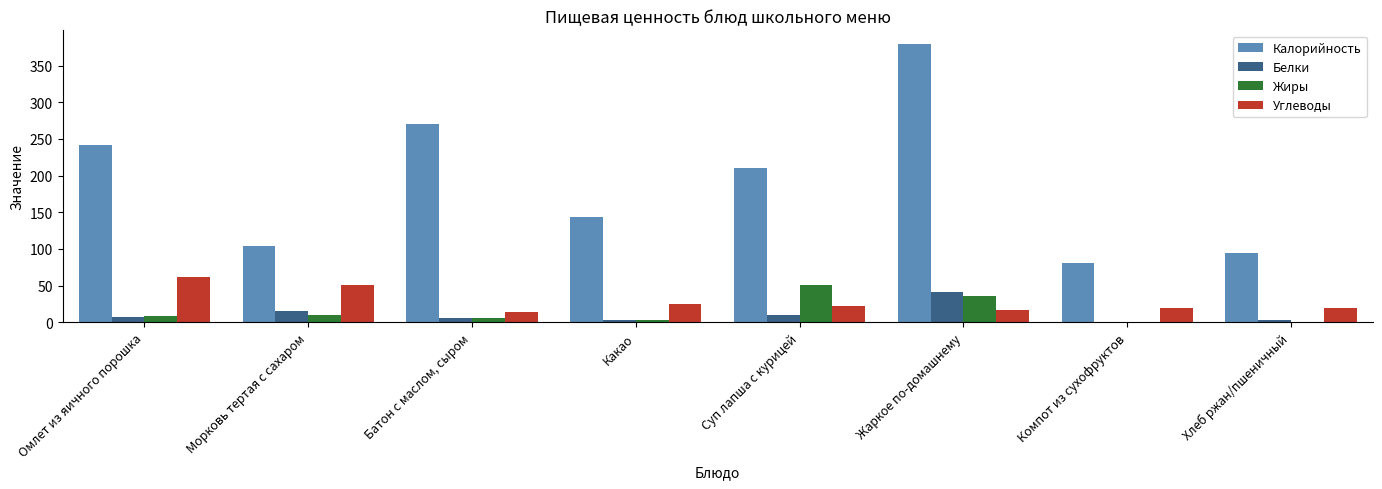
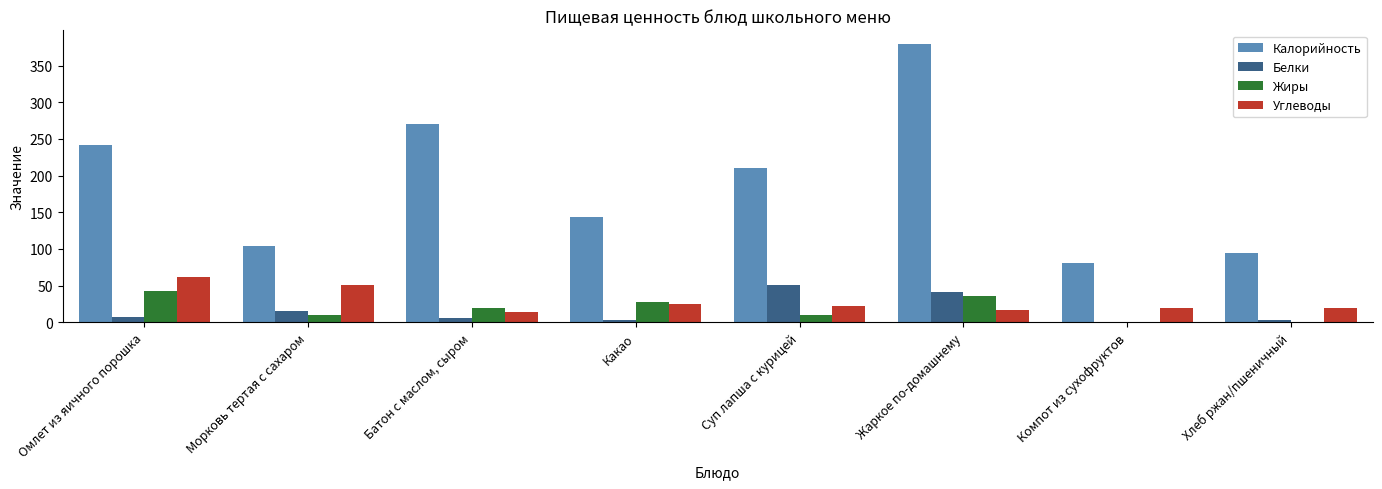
Жиры, Омлет из яичного порошка: 10 -> 40
Жиры, Батон с маслом, сыром: 10 -> 20
Жиры, Какао: 0 -> 30
Белки, Суп лапша с курицей: 10 -> 50
Жиры, Суп лапша с курицей: 50 -> 10
